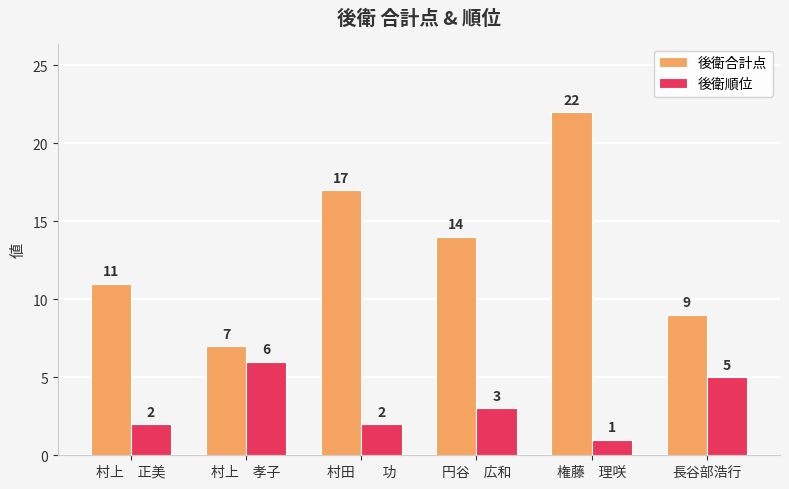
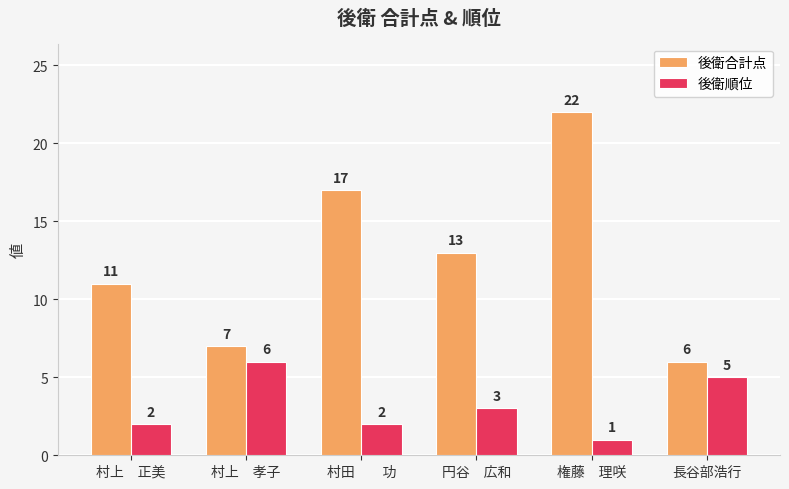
後衛合計点, 円谷 広和: 14 -> 13
後衛合計点, 長谷部浩行: 9 -> 6
